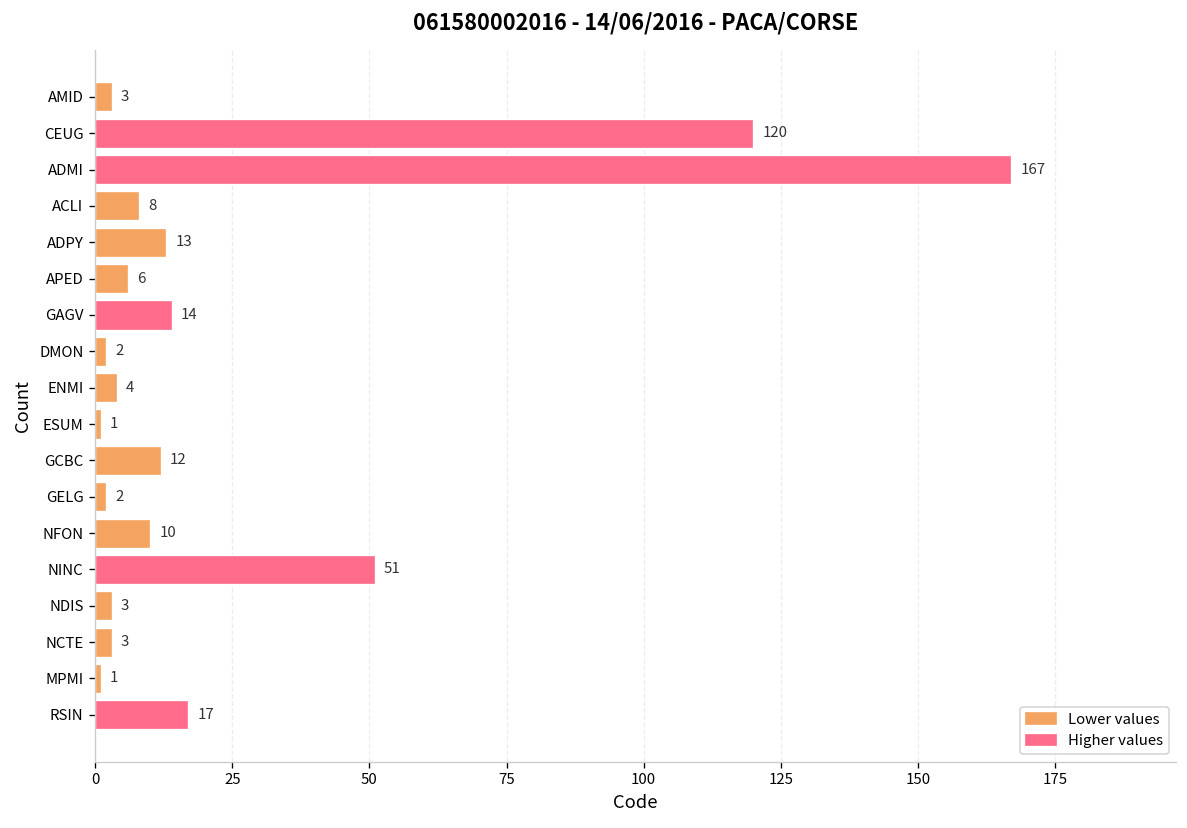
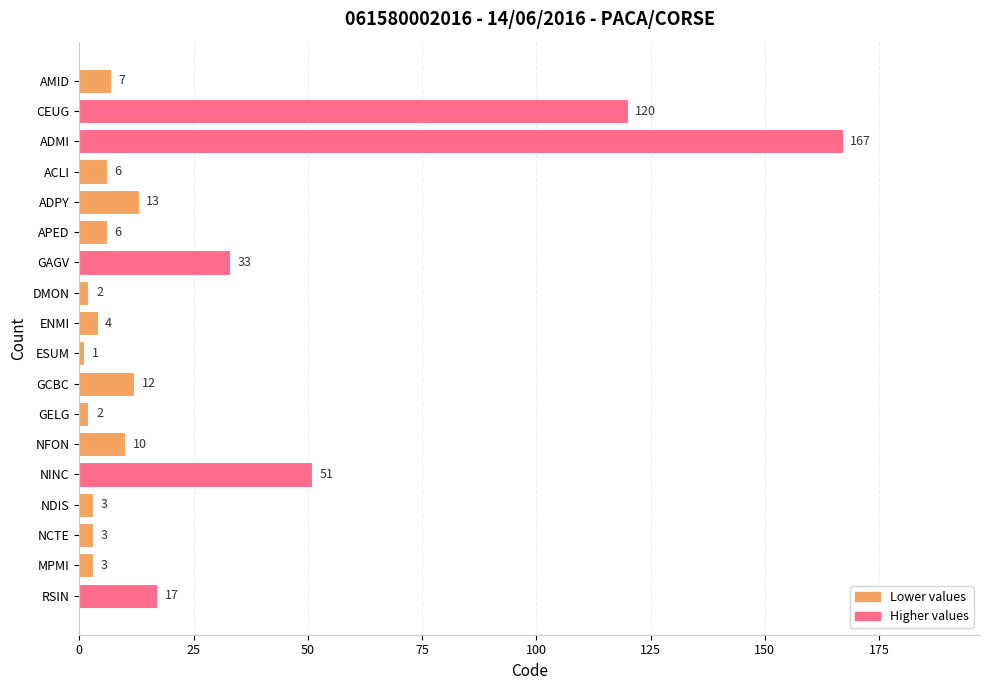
AMID: 3 -> 7
ACLI: 8 -> 6
GAGV: 14 -> 33
MPMI: 1 -> 3
